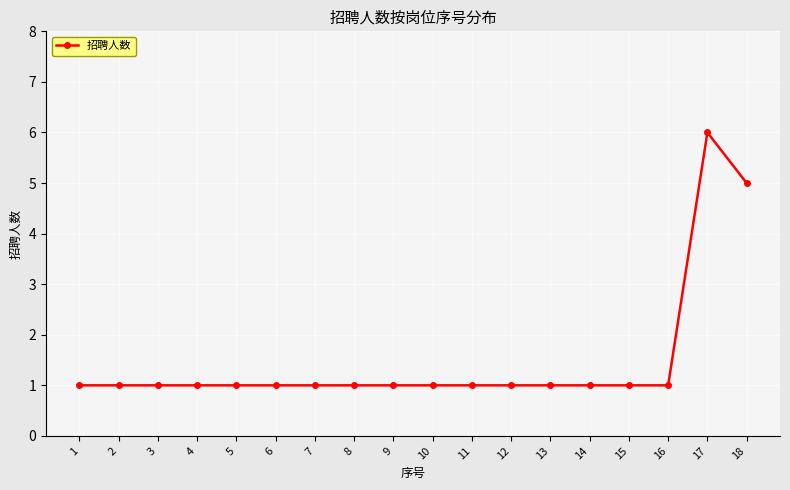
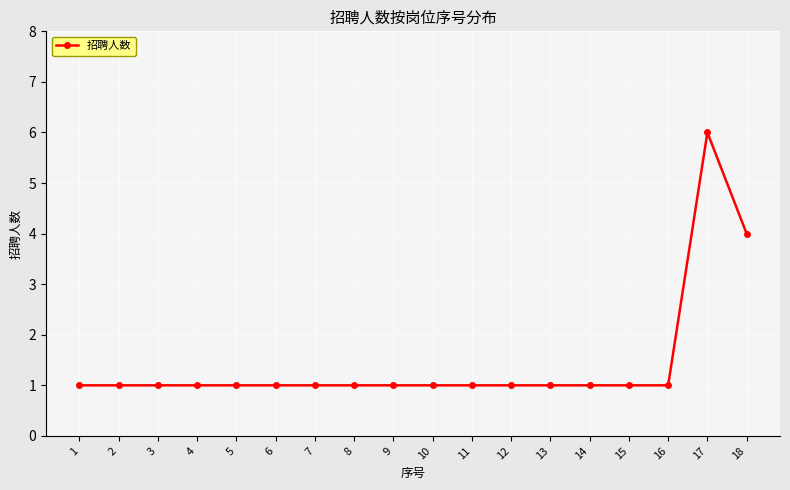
18: 5 -> 4
